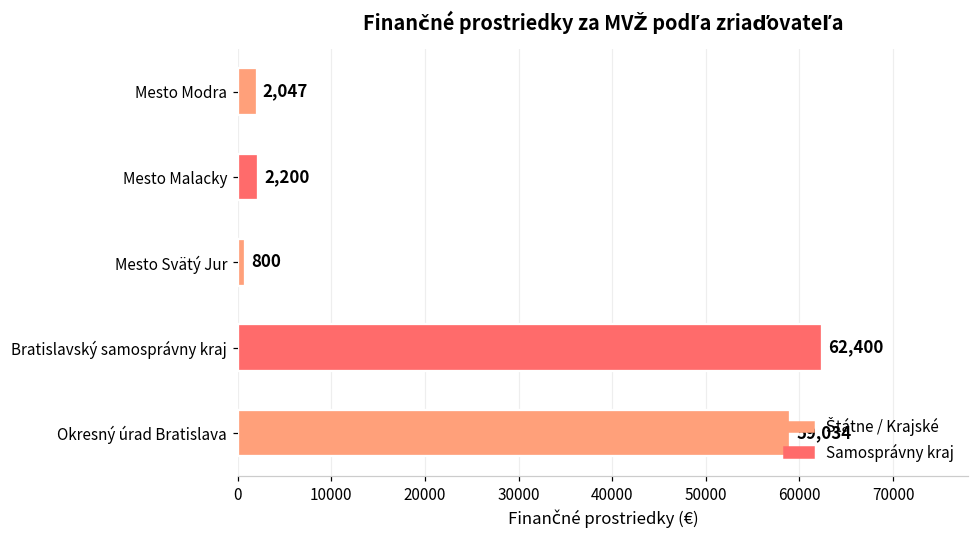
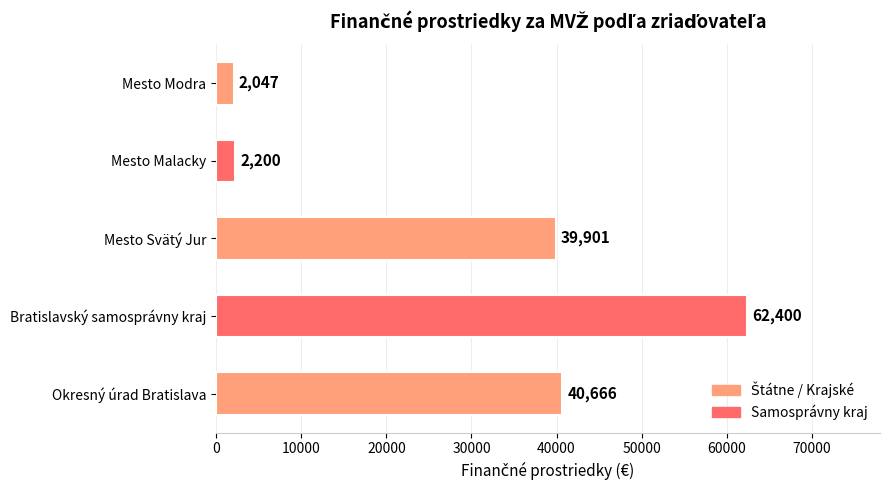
Mesto Svätý Jur: 800 -> 39,901
Okresný úrad Bratislava: 59,034 -> 40,666
